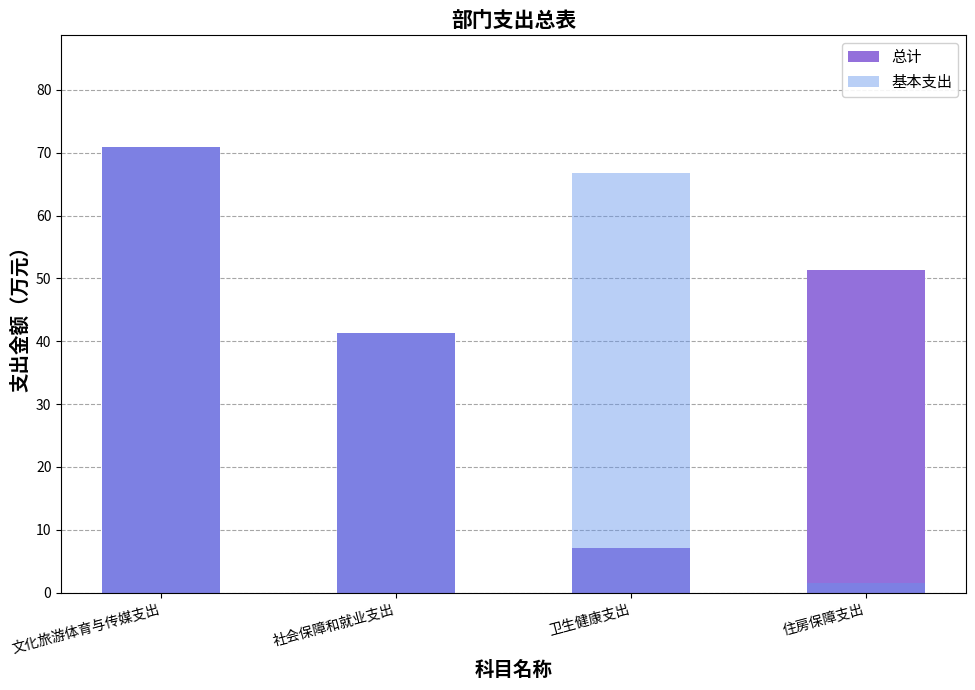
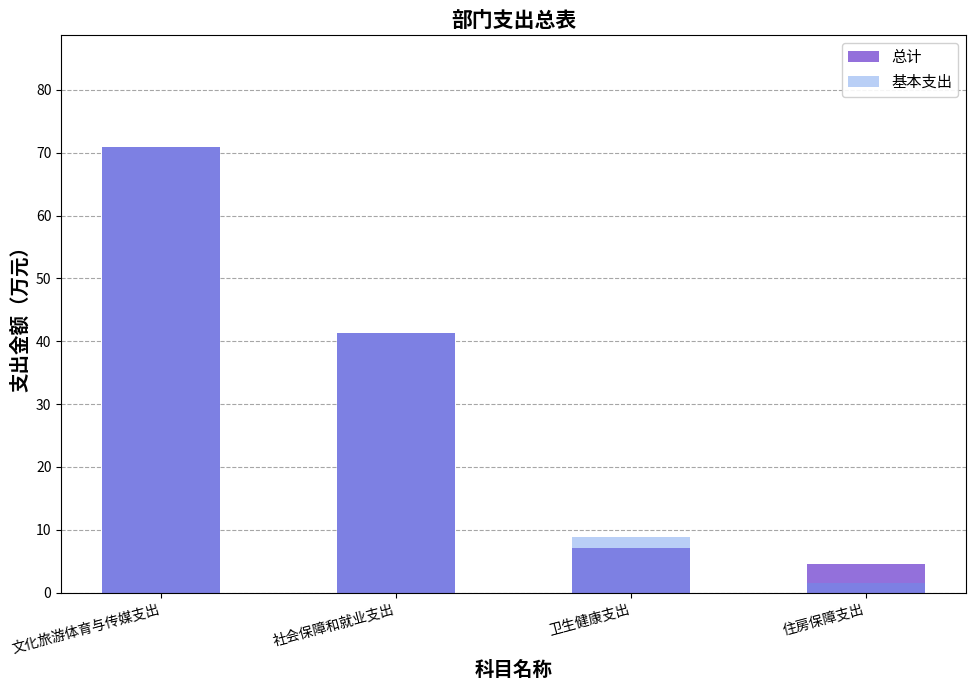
基本支出, 卫生健康支出: 67 -> 9
总计, 住房保障支出: 51 -> 5
